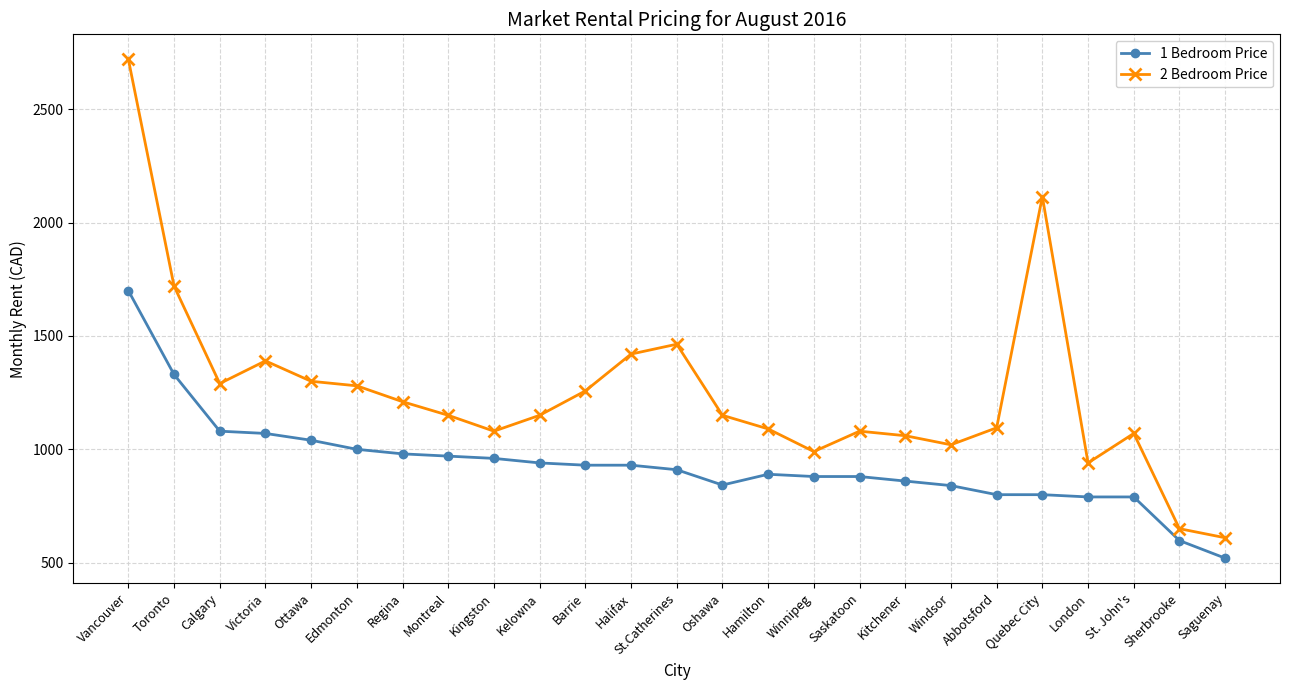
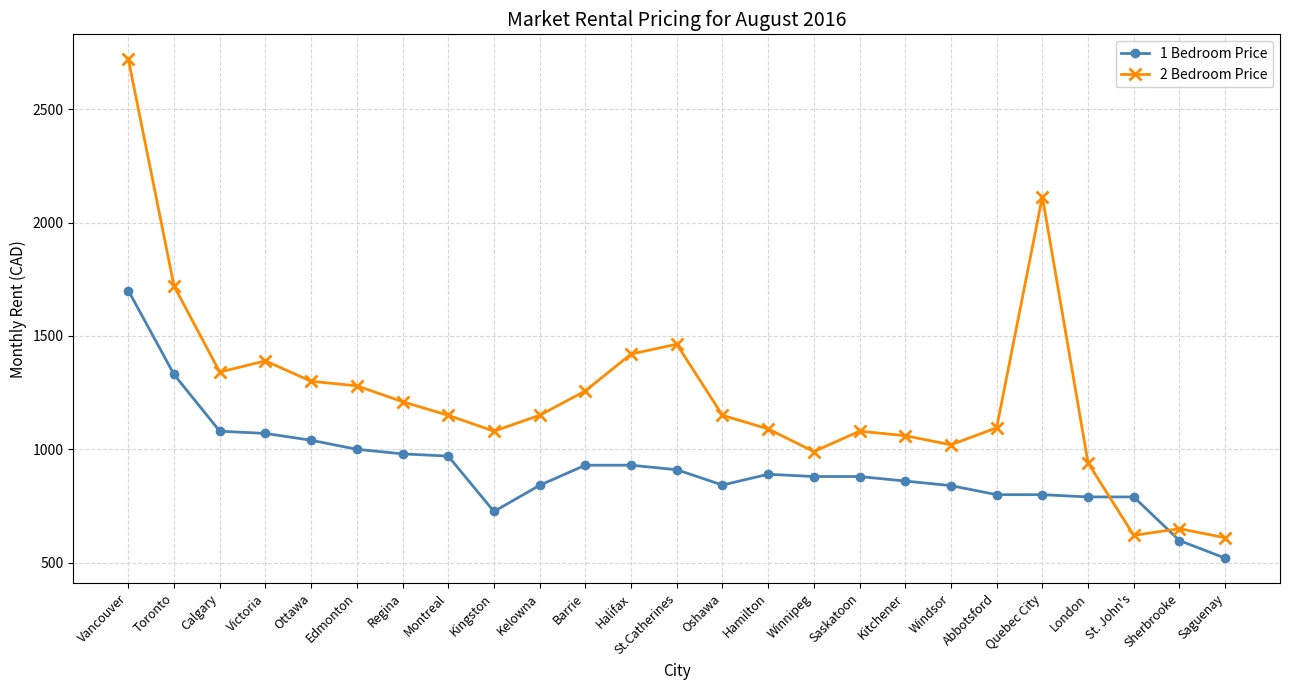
2 Bedroom Price, Calgary: 1290 -> 1340
1 Bedroom Price, Kingston: 960 -> 730
1 Bedroom Price, Kelowna: 940 -> 840
2 Bedroom Price, St. John's: 1070 -> 620
